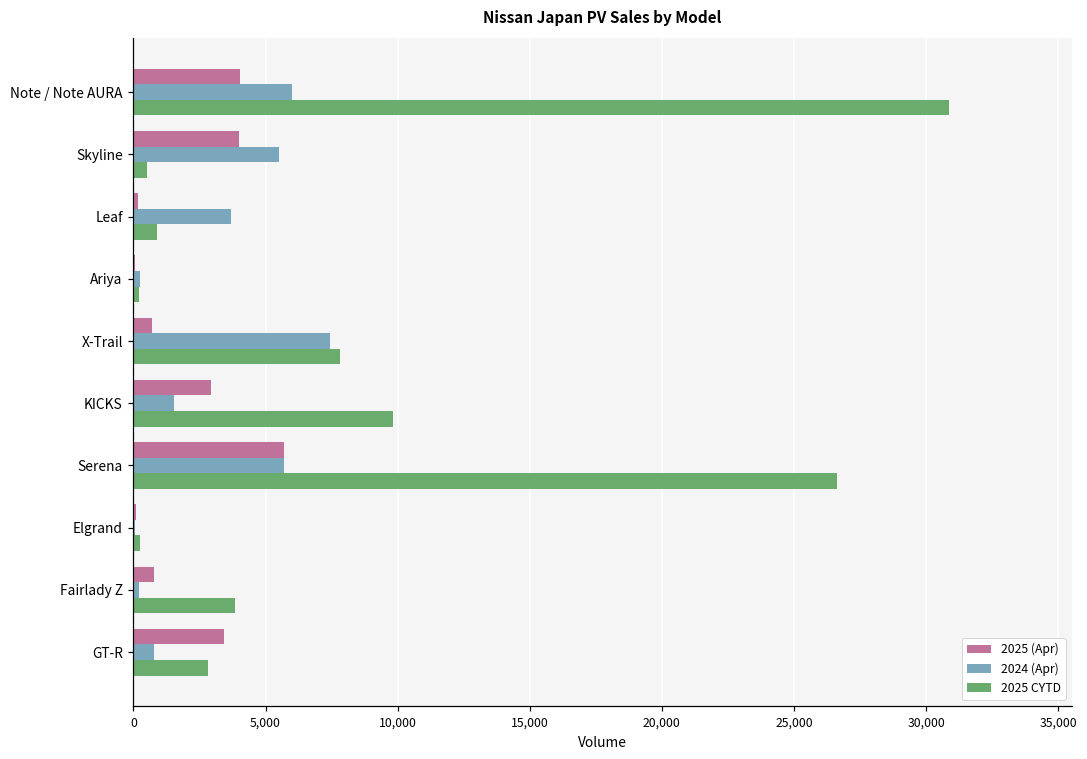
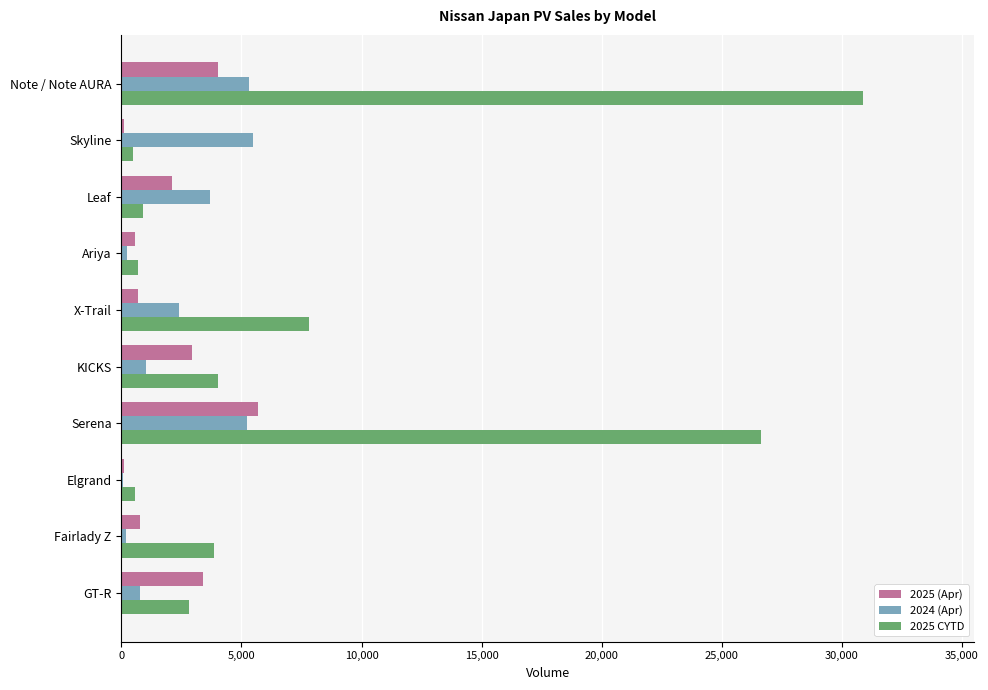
2024 (Apr), Note / Note AURA: 6,000 -> 5,300
2025 (Apr), Skyline: 4,000 -> 100
2025 (Apr), Leaf: 200 -> 2,100
2025 (Apr), Ariya: 100 -> 600
2025 CYTD, Ariya: 200 -> 700
2024 (Apr), X-Trail: 7,400 -> 2,400
2024 (Apr), KICKS: 1,500 -> 1,000
2025 CYTD, KICKS: 9,800 -> 4,000
2024 (Apr), Serena: 5,700 -> 5,200
2025 CYTD, Elgrand: 200 -> 600
